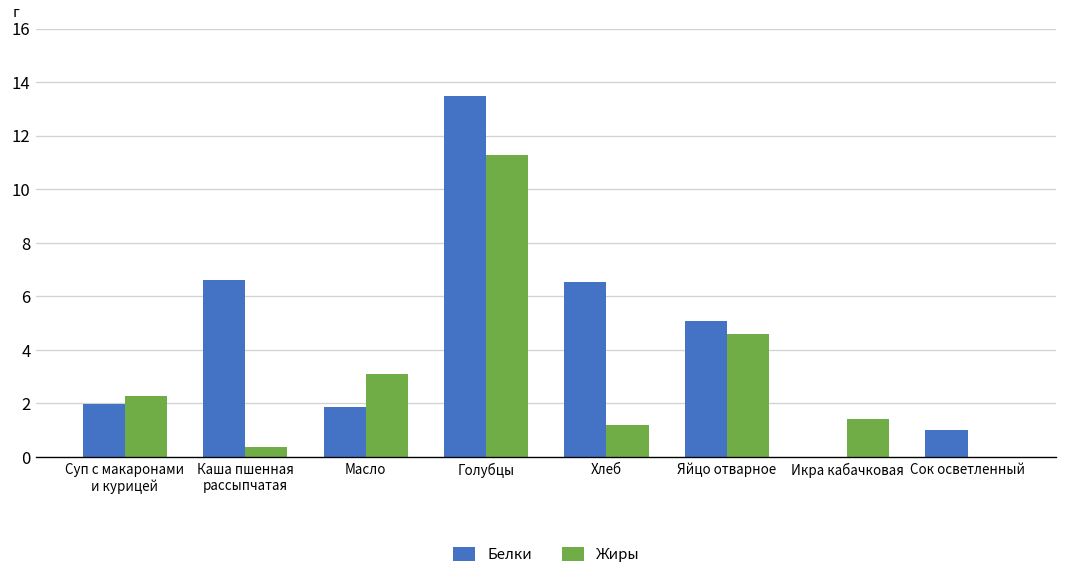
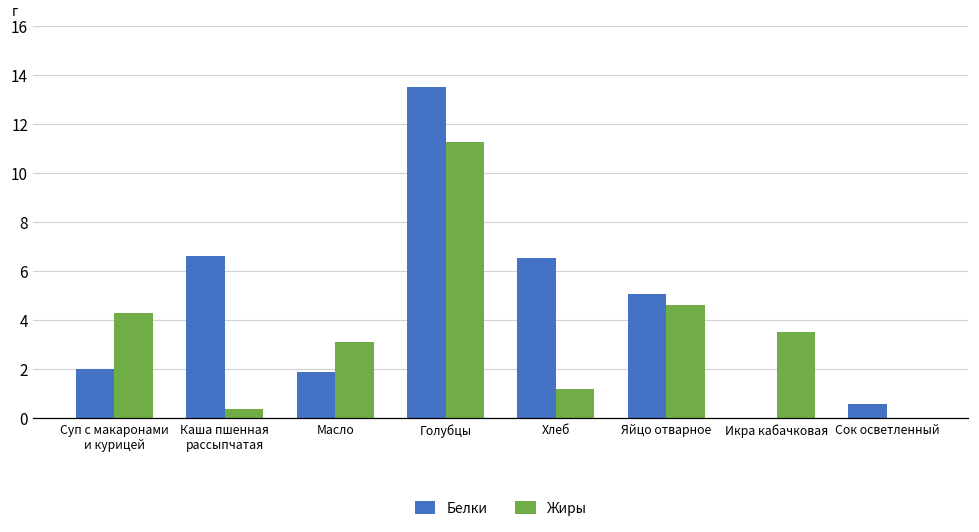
Жиры, Суп с макаронами и курицей: 2.3 -> 4.3
Жиры, Икра кабачковая: 1.4 -> 3.5
Белки, Сок осветленный: 1.0 -> 0.6
